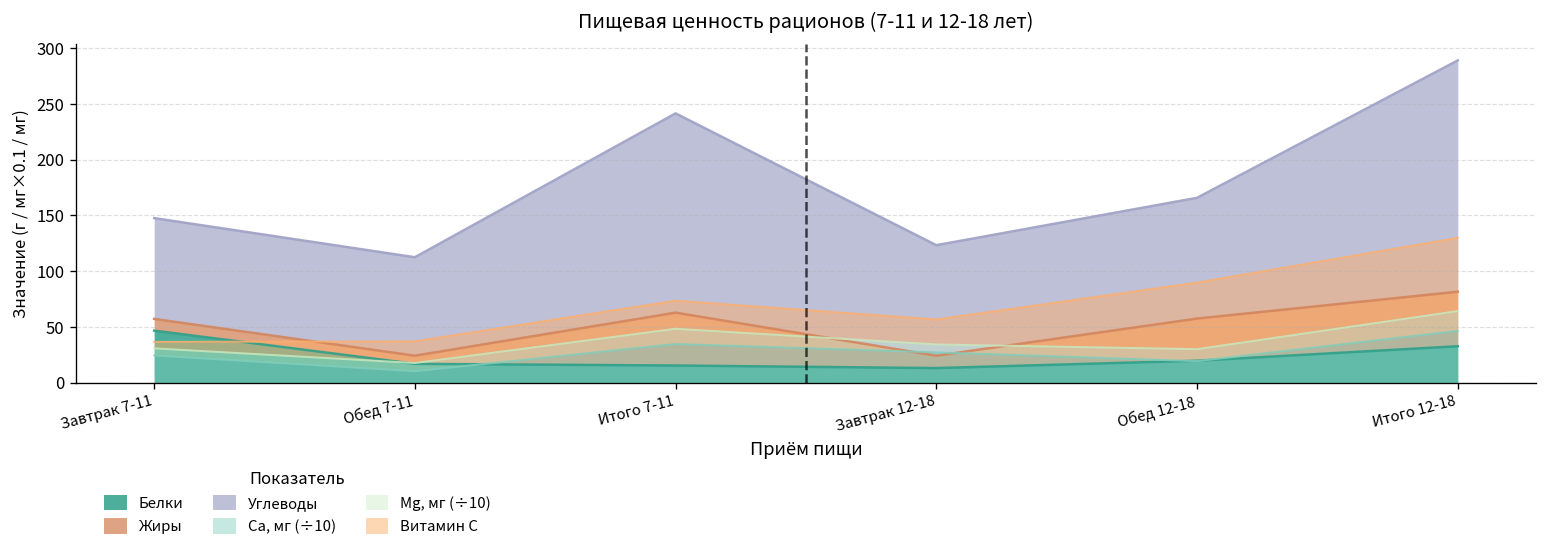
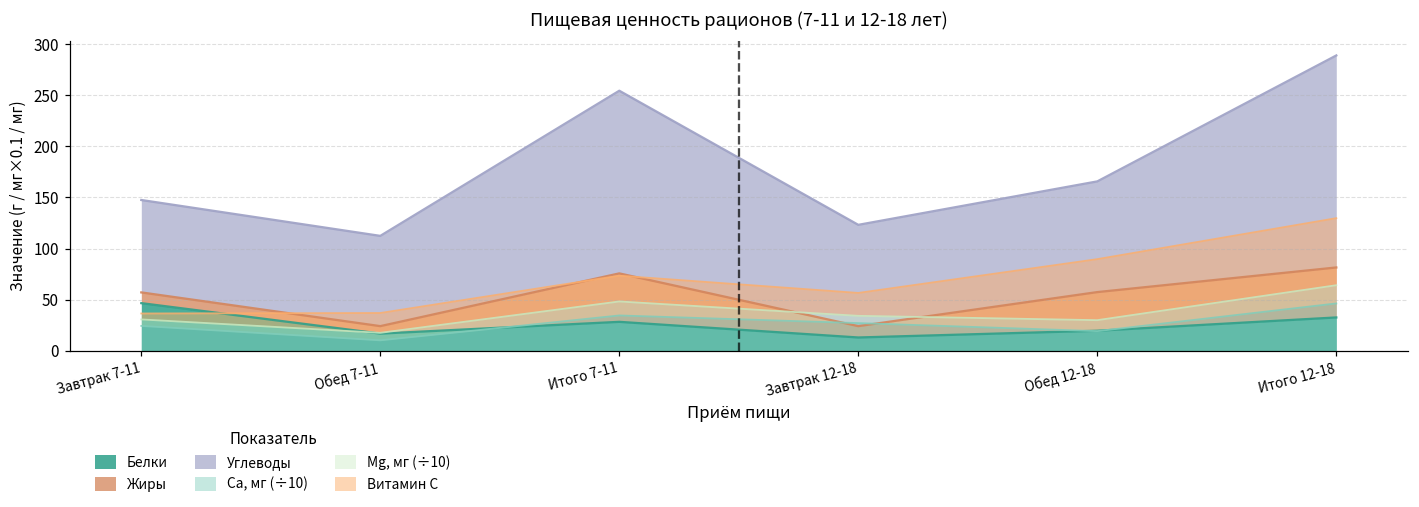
Белки, Итого 7-11: 20 -> 30
